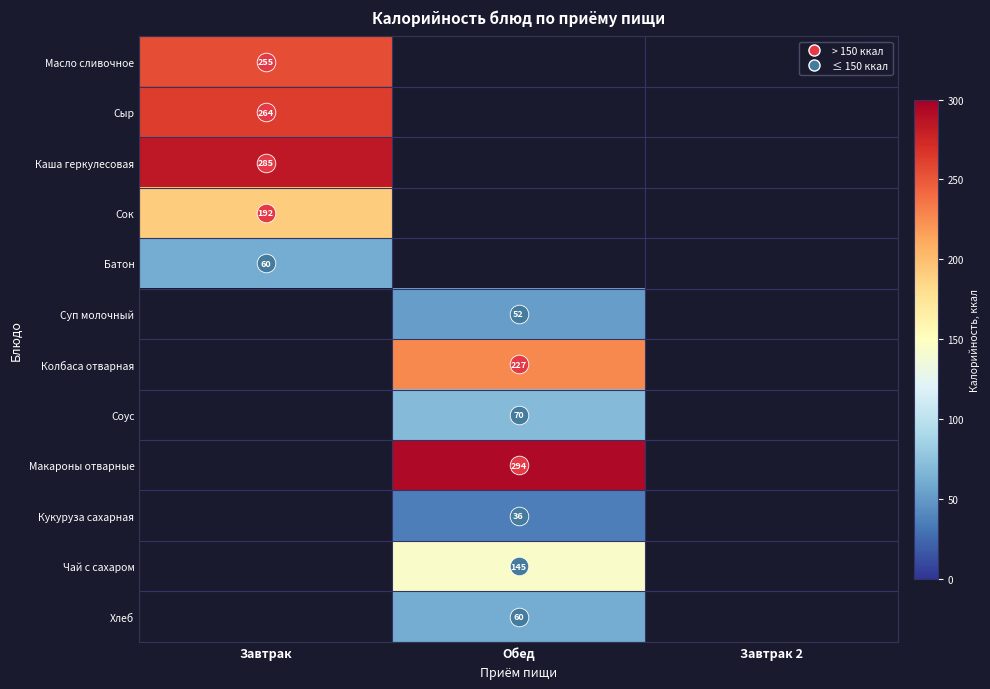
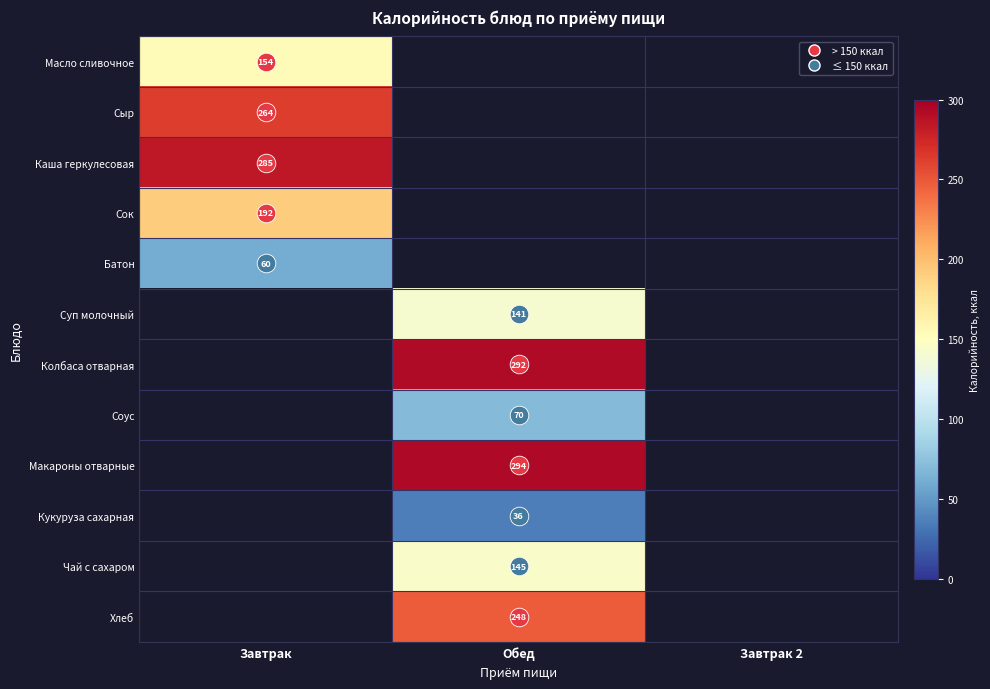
Масло сливочное, Завтрак: 255 -> 154
Суп молочный, Обед: 52 -> 141
Колбаса отварная, Обед: 227 -> 292
Хлеб, Обед: 60 -> 248
